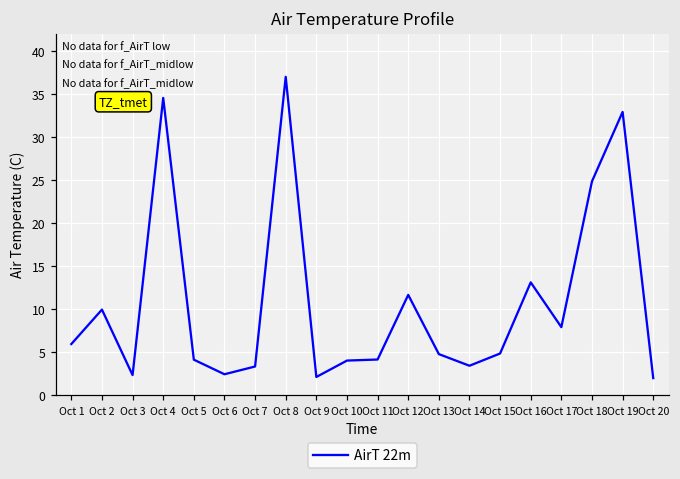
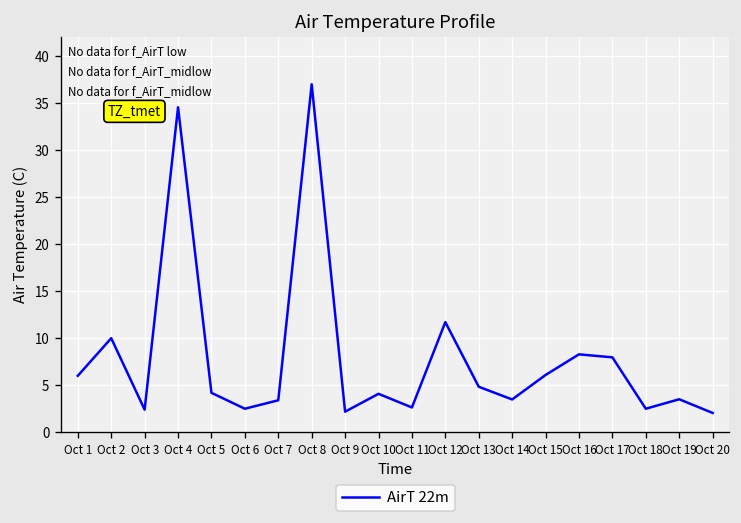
Oct 11: 4 -> 3
Oct 15: 5 -> 6
Oct 16: 13 -> 8
Oct 18: 25 -> 2
Oct 19: 33 -> 3
